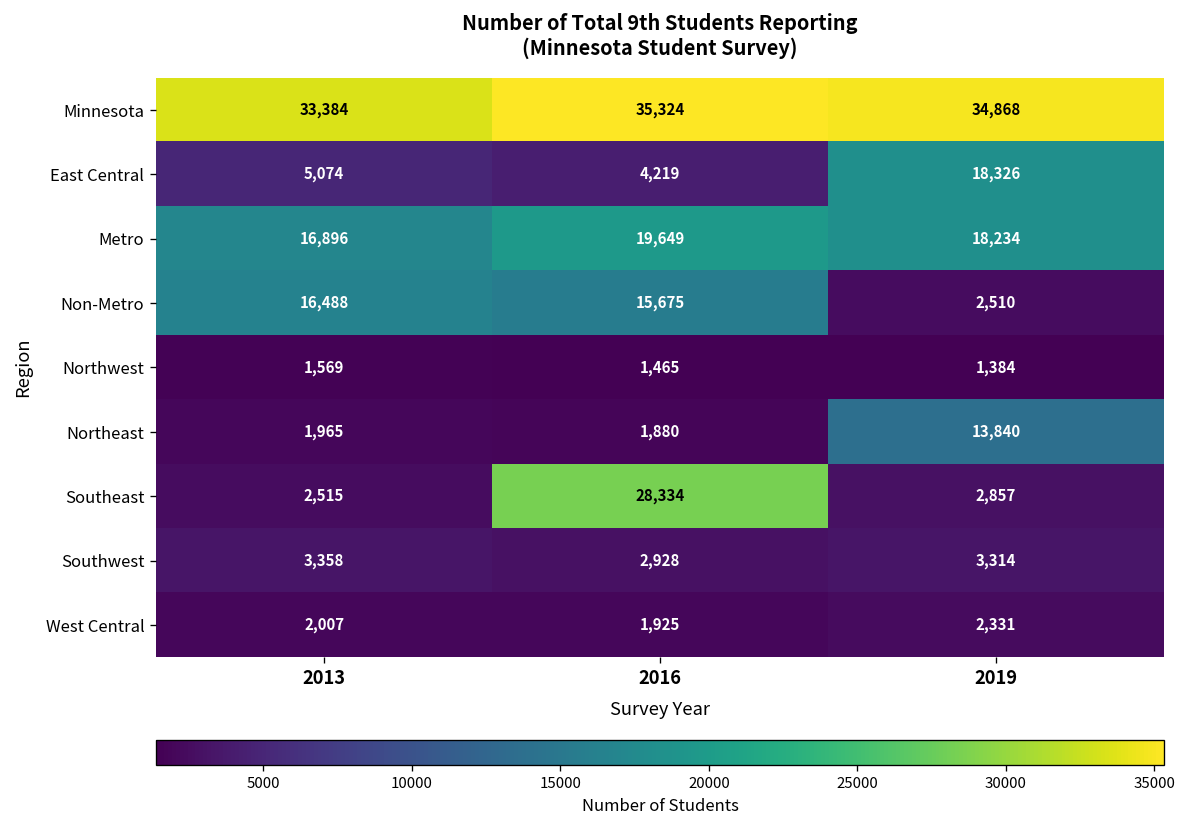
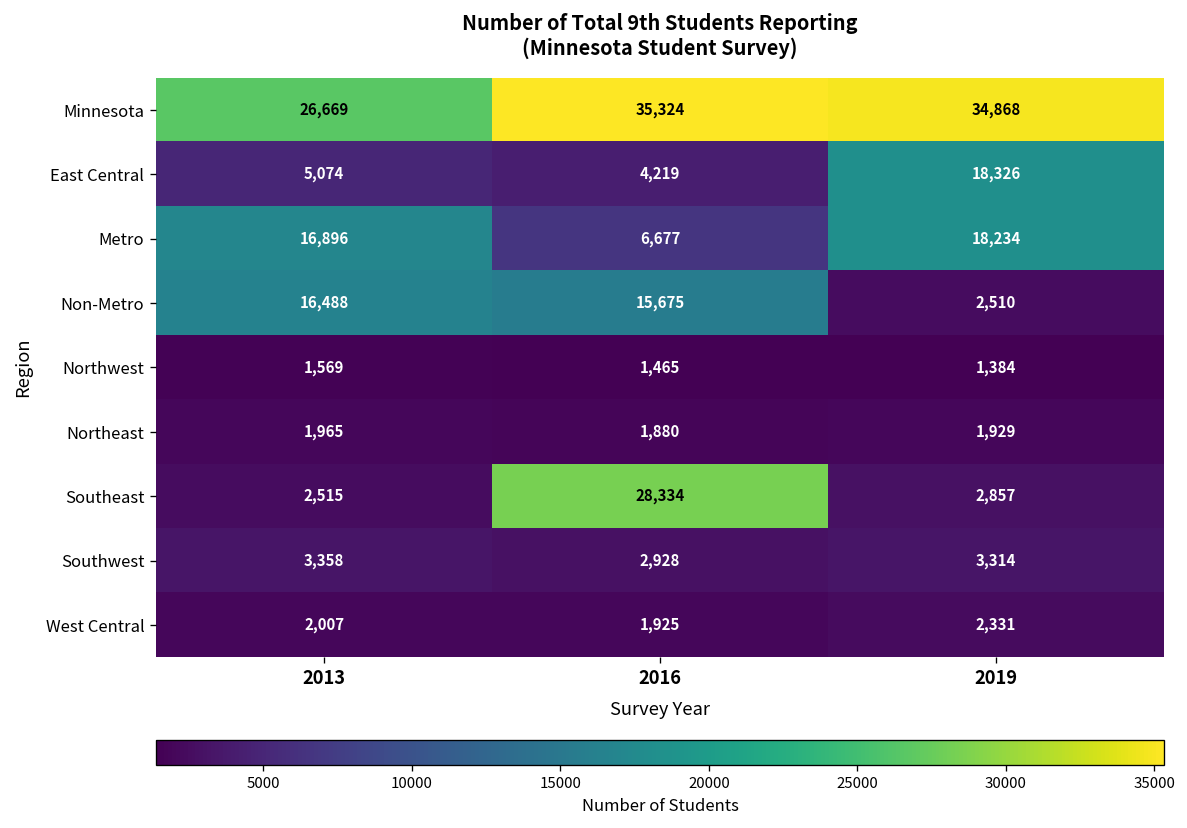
Minnesota, 2013: 33,384 -> 26,669
Metro, 2016: 19,649 -> 6,677
Northeast, 2019: 13,840 -> 1,929
